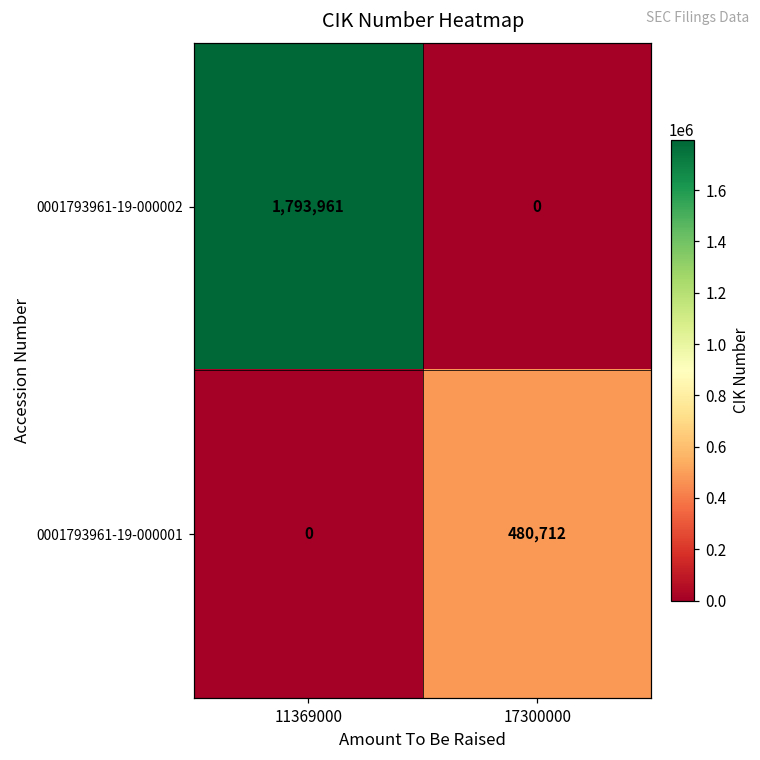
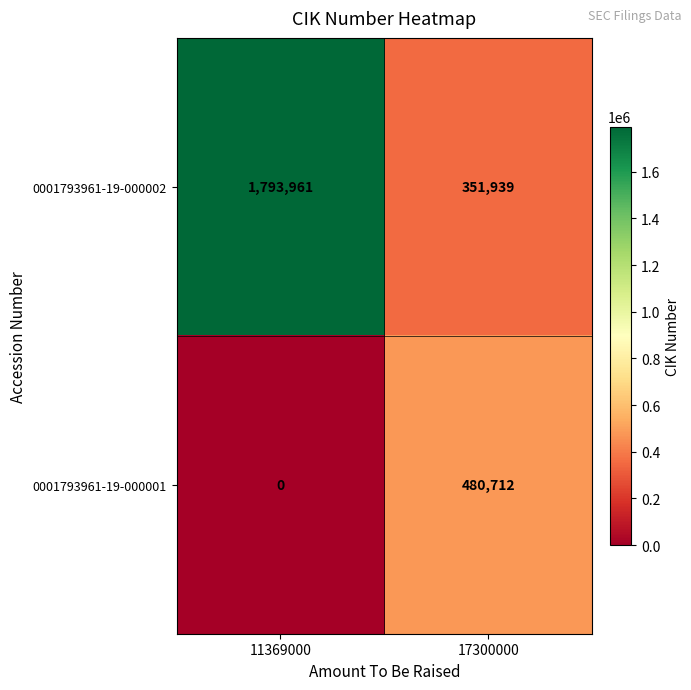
0001793961-19-000002, 17300000: 0 -> 351,939
